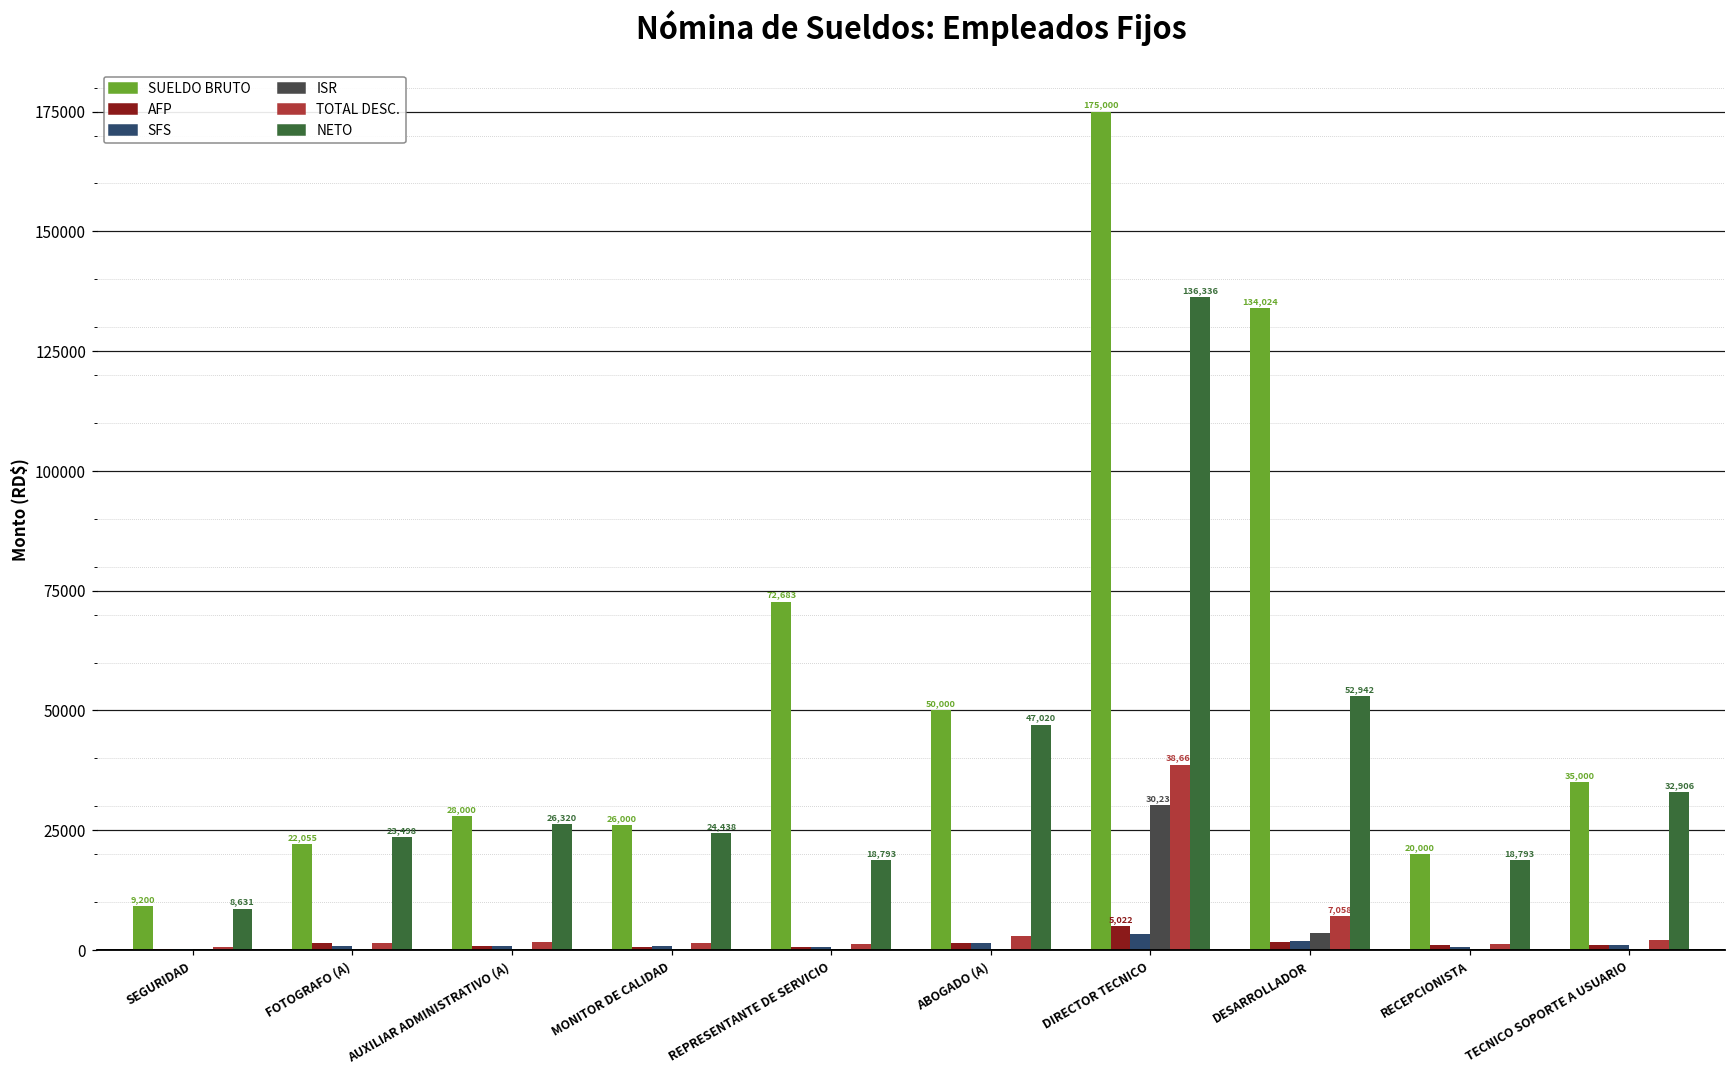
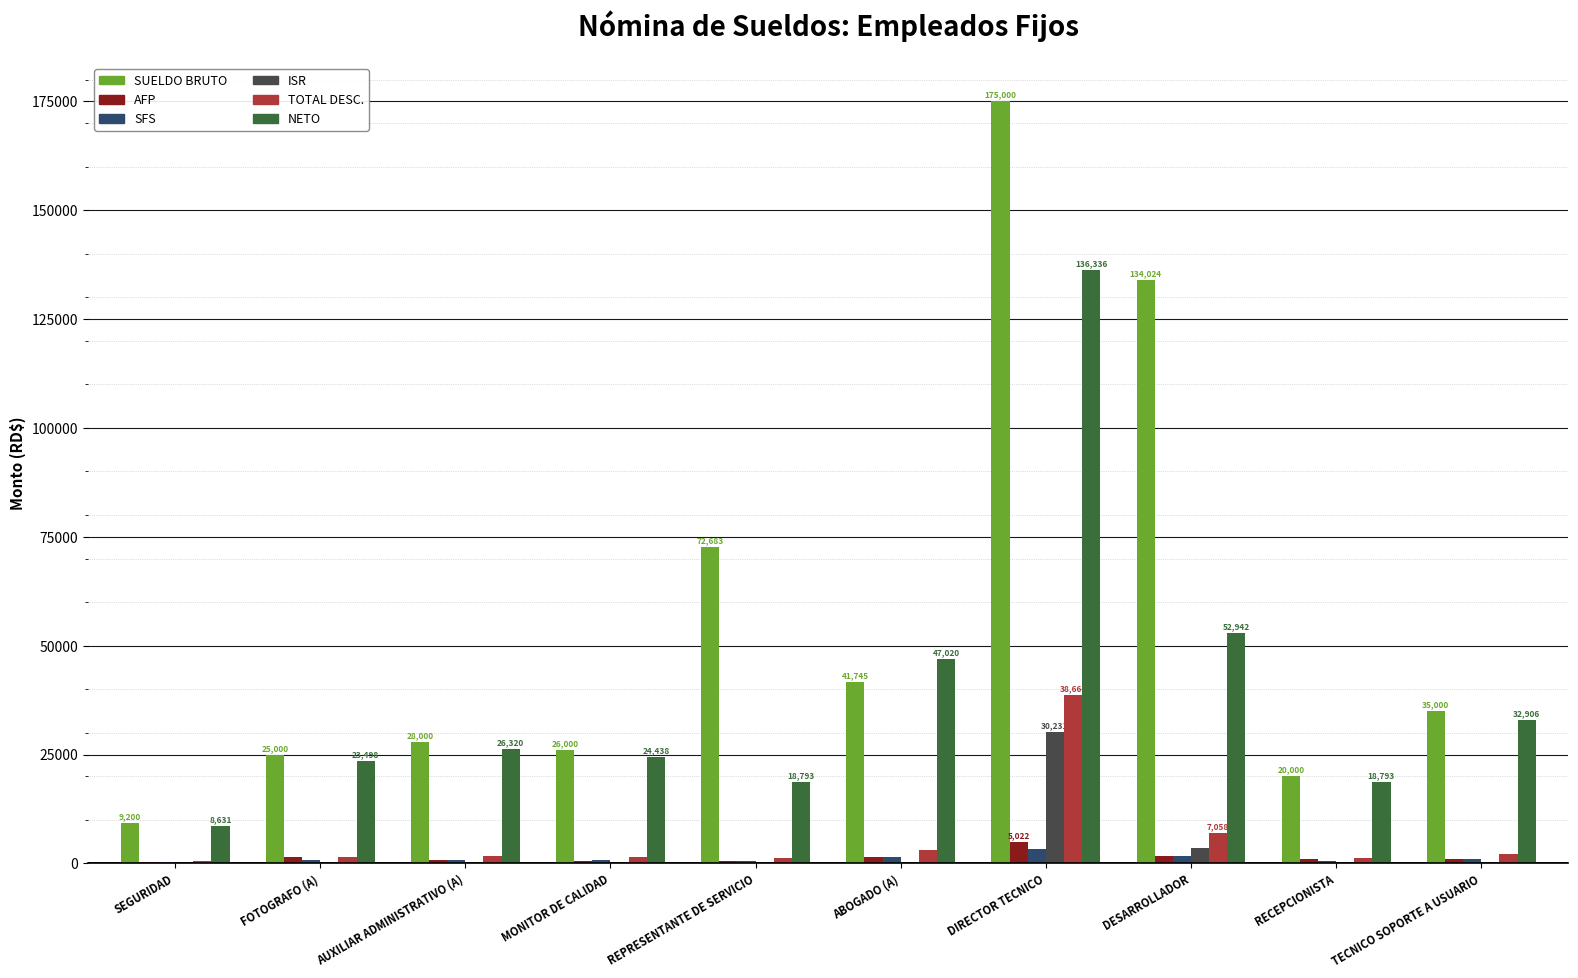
SUELDO BRUTO, FOTOGRAFO (A): 22,055 -> 25,000
SUELDO BRUTO, ABOGADO (A): 50,000 -> 41,745
